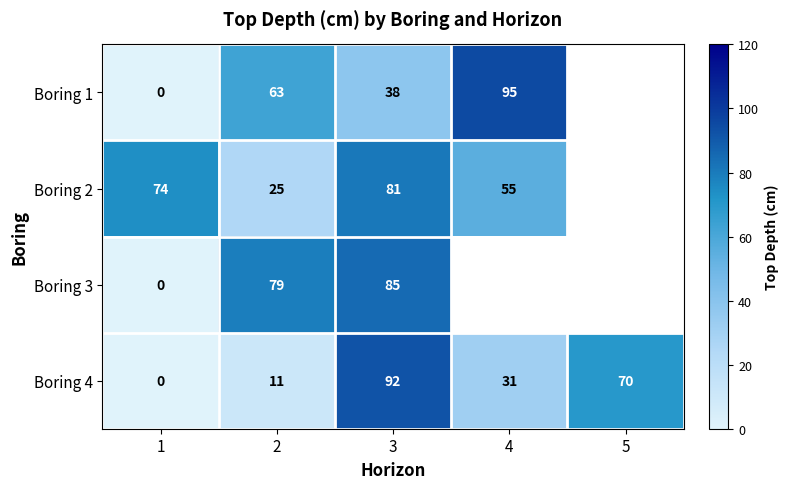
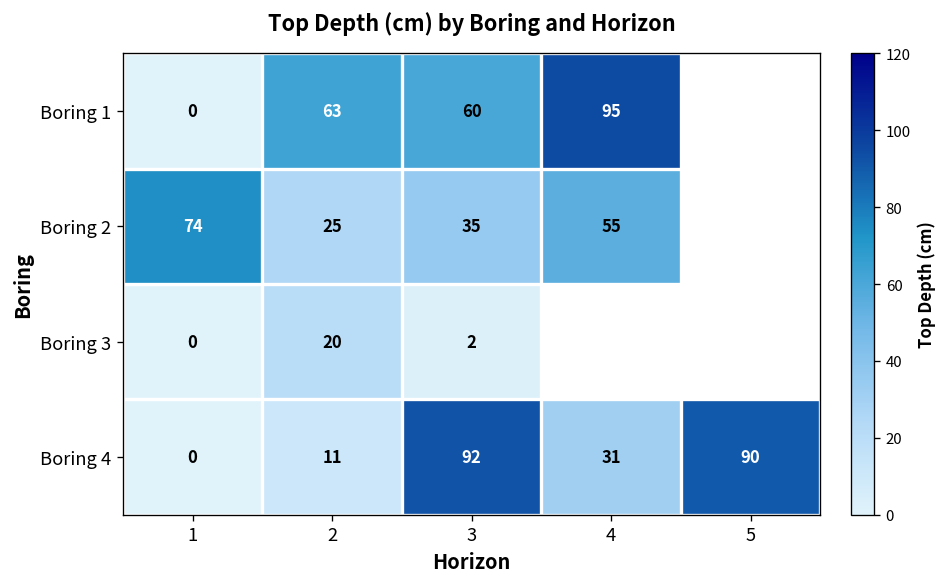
Boring 1, 3: 38 -> 60
Boring 2, 3: 81 -> 35
Boring 3, 2: 79 -> 20
Boring 3, 3: 85 -> 2
Boring 4, 5: 70 -> 90
